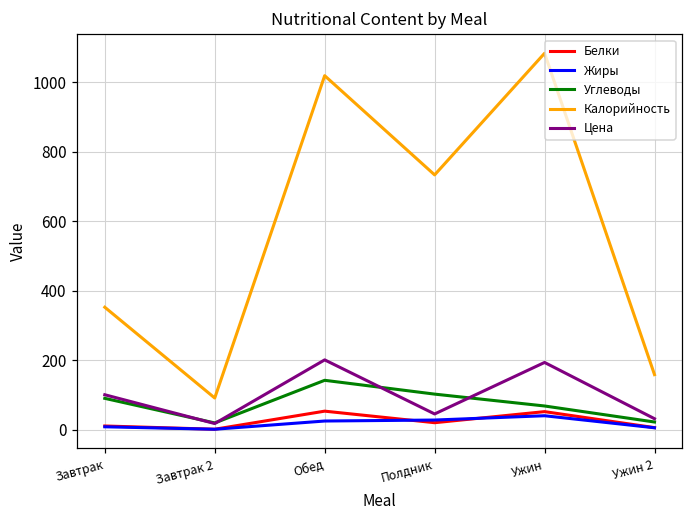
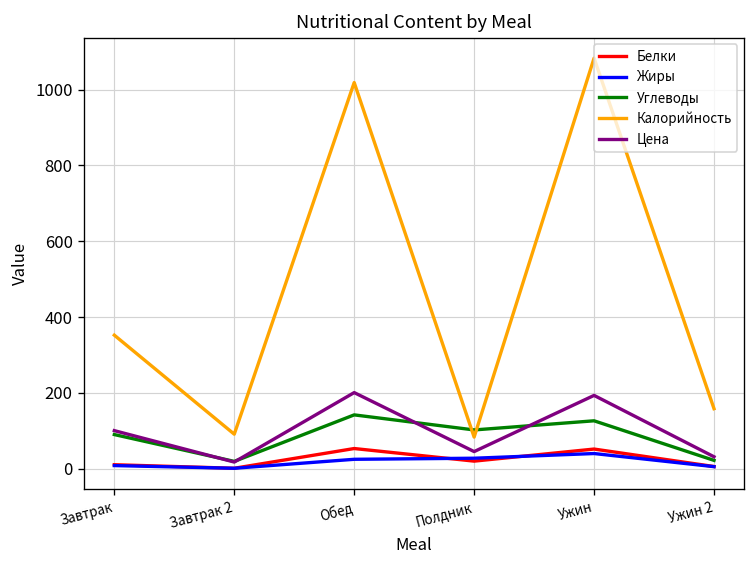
Калорийность, Полдник: 730 -> 80
Углеводы, Ужин: 70 -> 130
